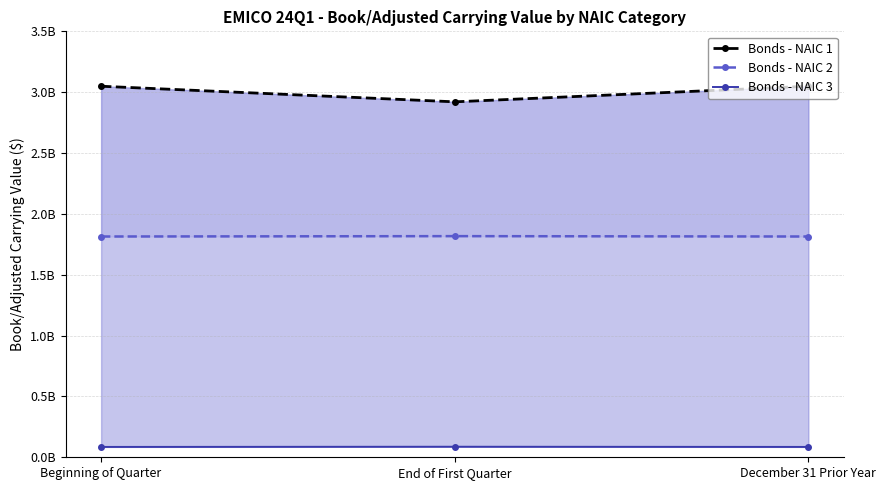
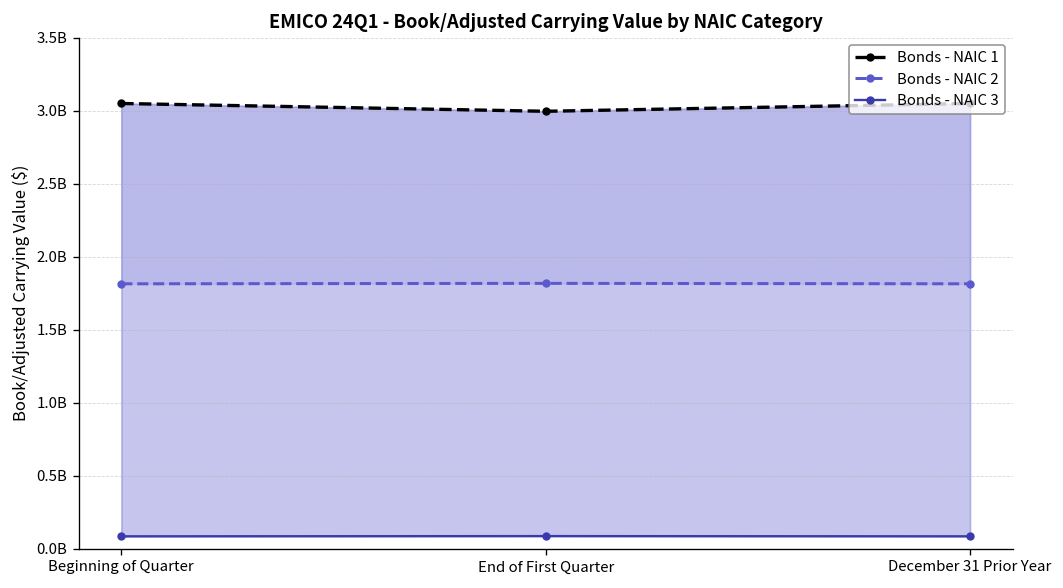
Bonds - NAIC 1, End of First Quarter: 2920000000 -> 3000000000
